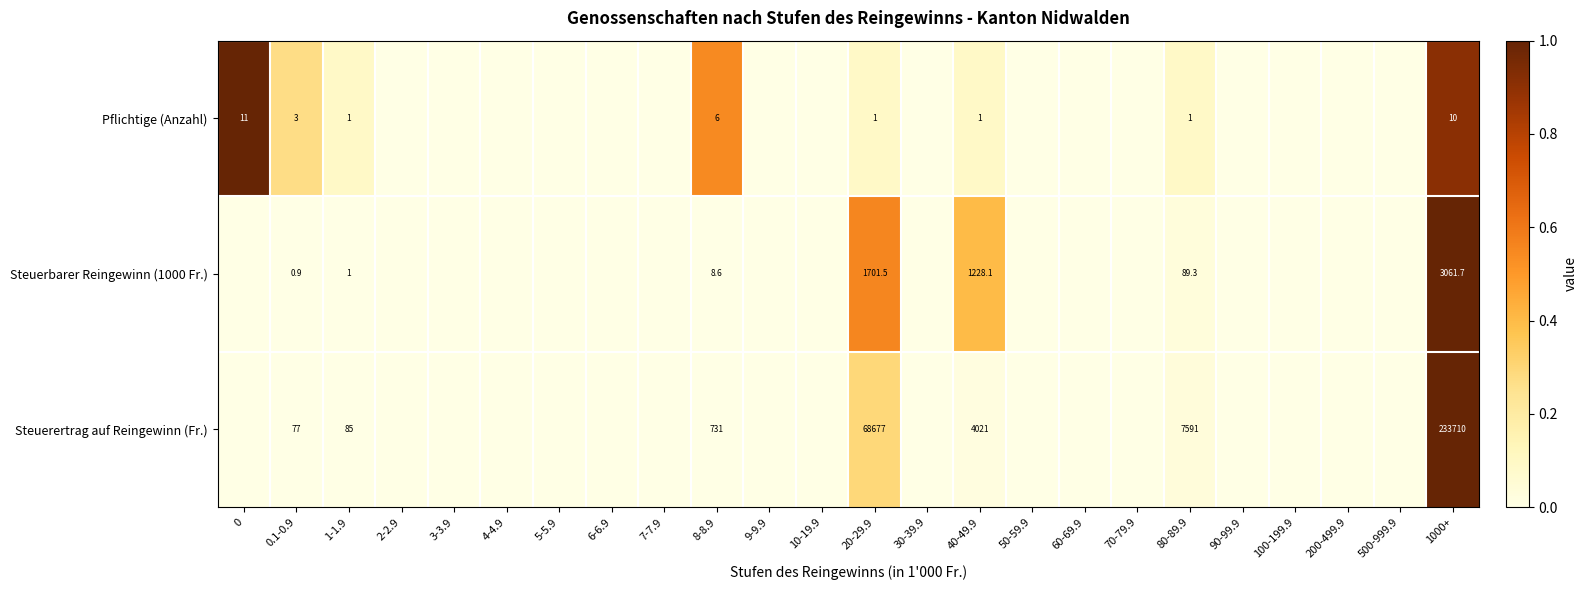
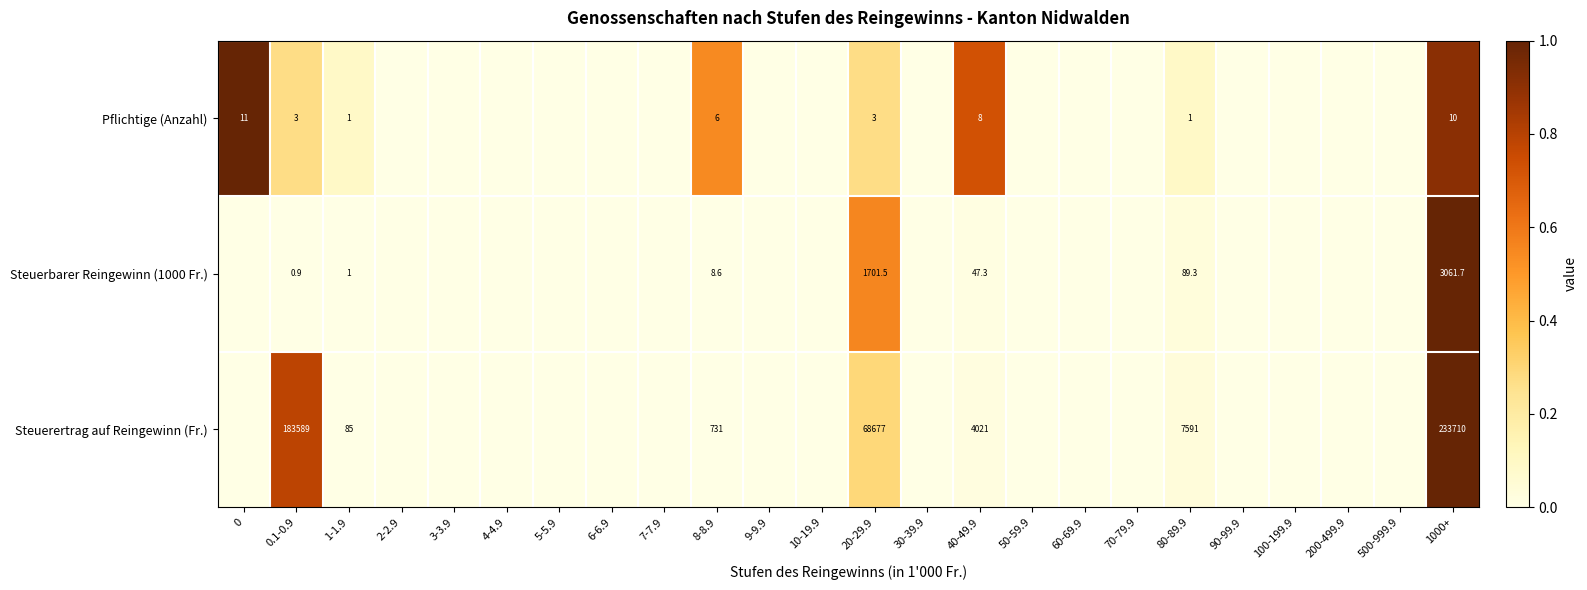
Pflichtige (Anzahl), 20-29.9: 1 -> 3
Pflichtige (Anzahl), 40-49.9: 1 -> 8
Steuerbarer Reingewinn (1000 Fr.), 40-49.9: 1228.1 -> 47.3
Steuerertrag auf Reingewinn (Fr.), 0.1-0.9: 77 -> 183589
